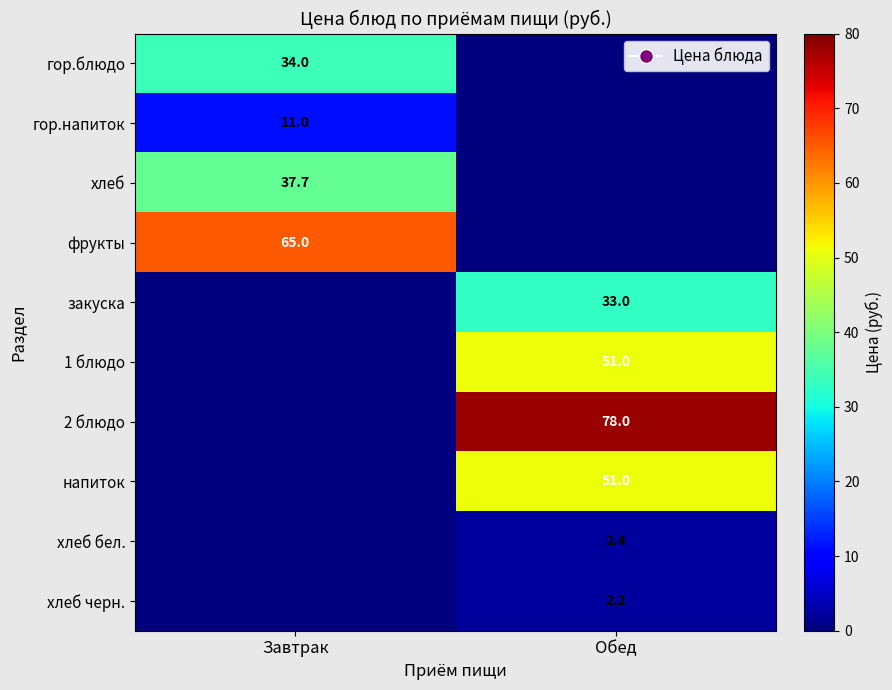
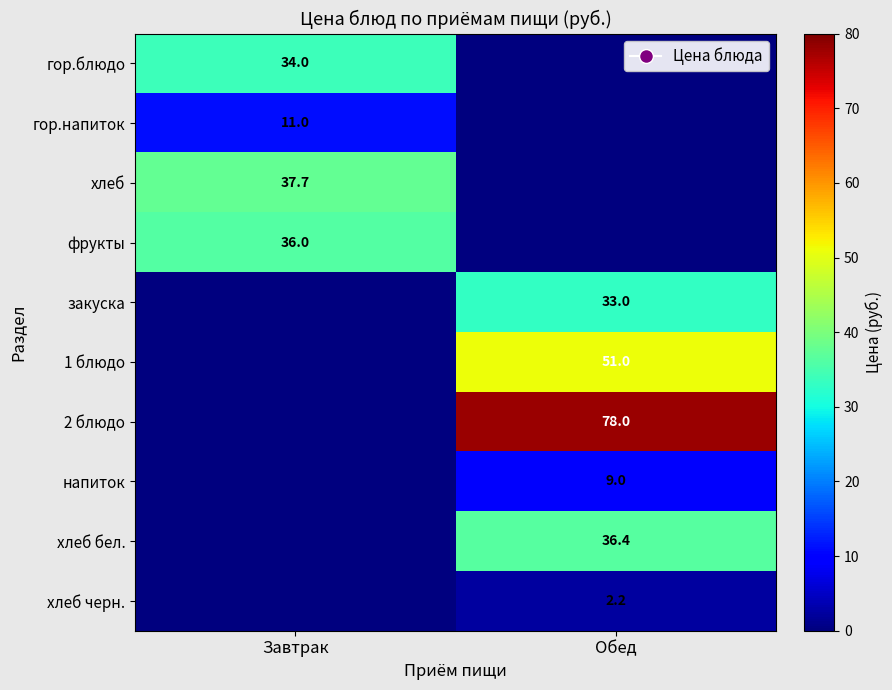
фрукты, Завтрак: 65.0 -> 36.0
напиток, Обед: 51.0 -> 9.0
хлеб бел., Обед: 2.4 -> 36.4
